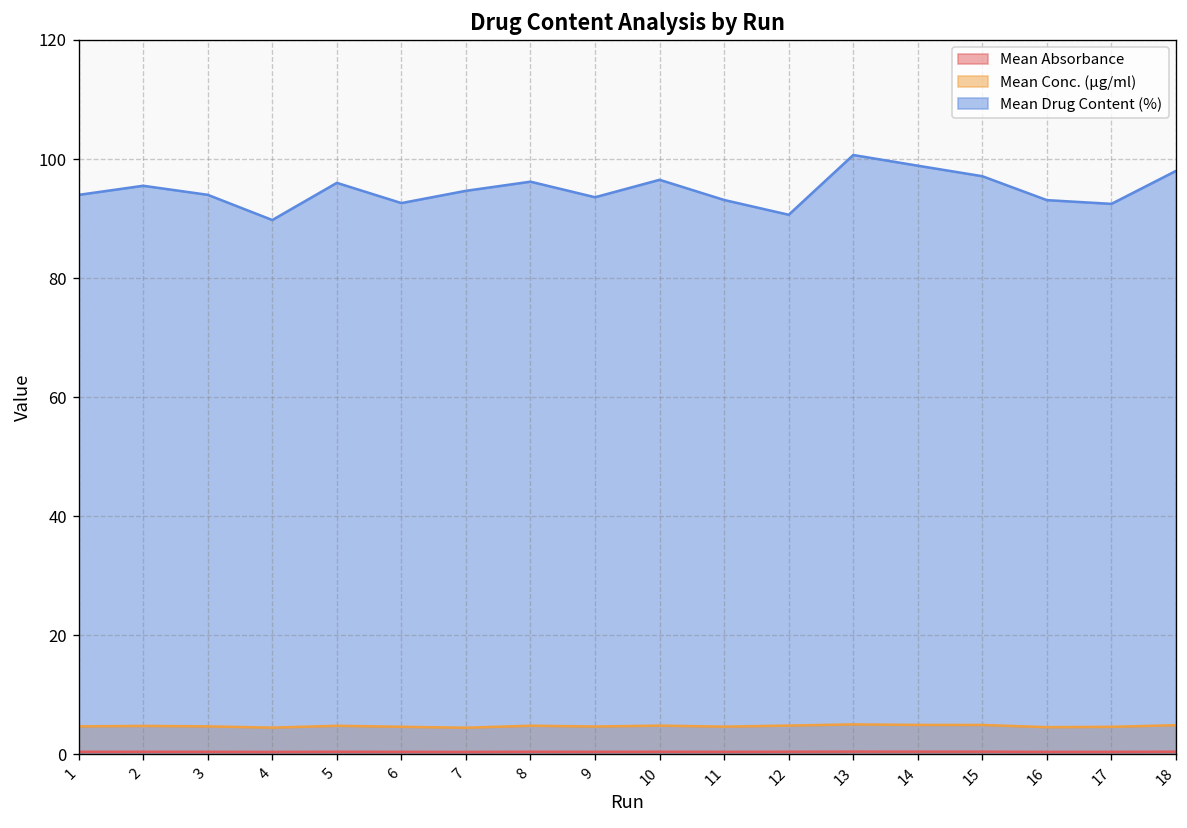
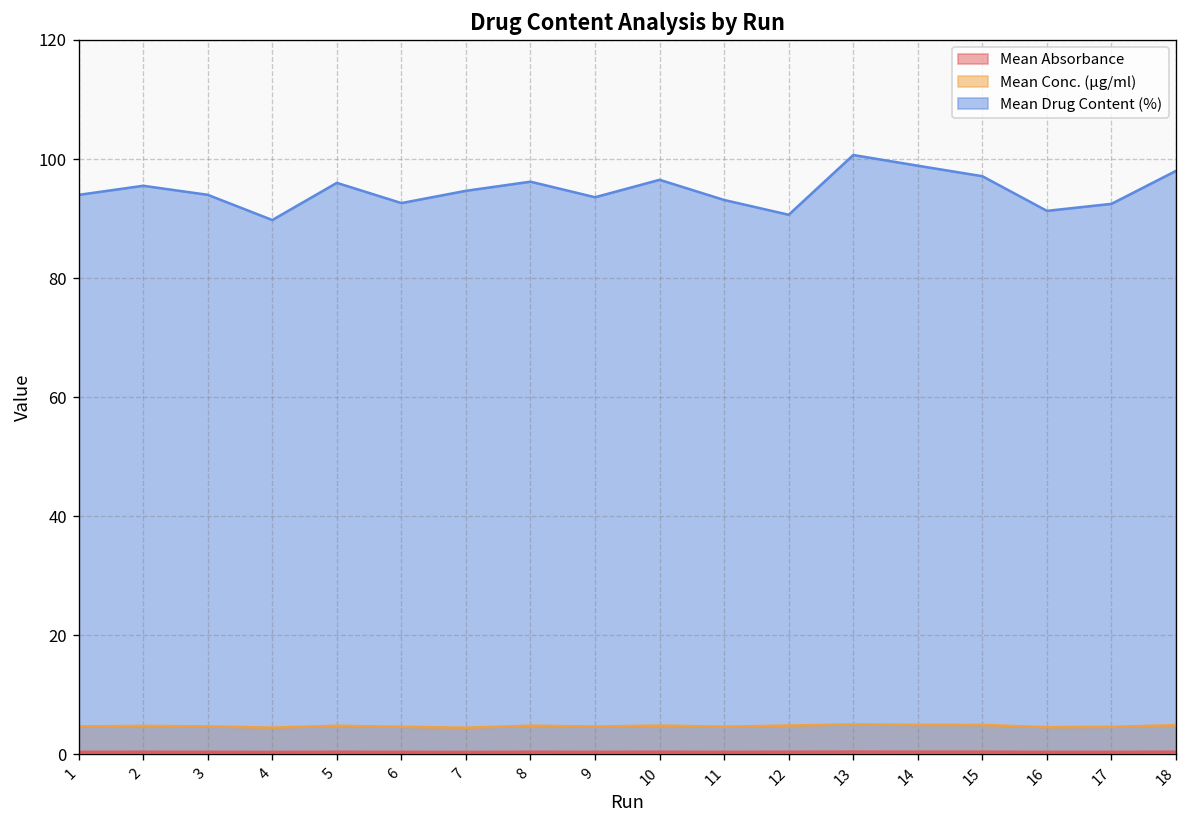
Mean Drug Content (%), 16: 93 -> 91
